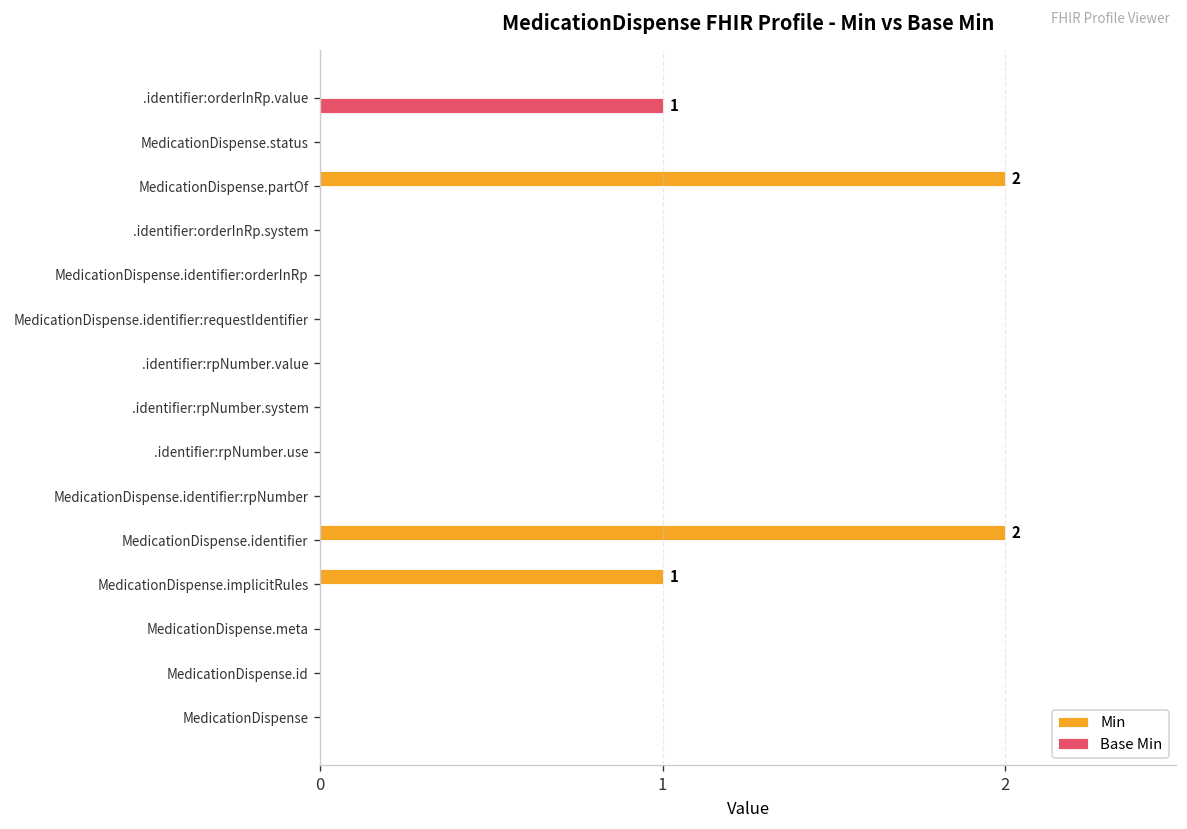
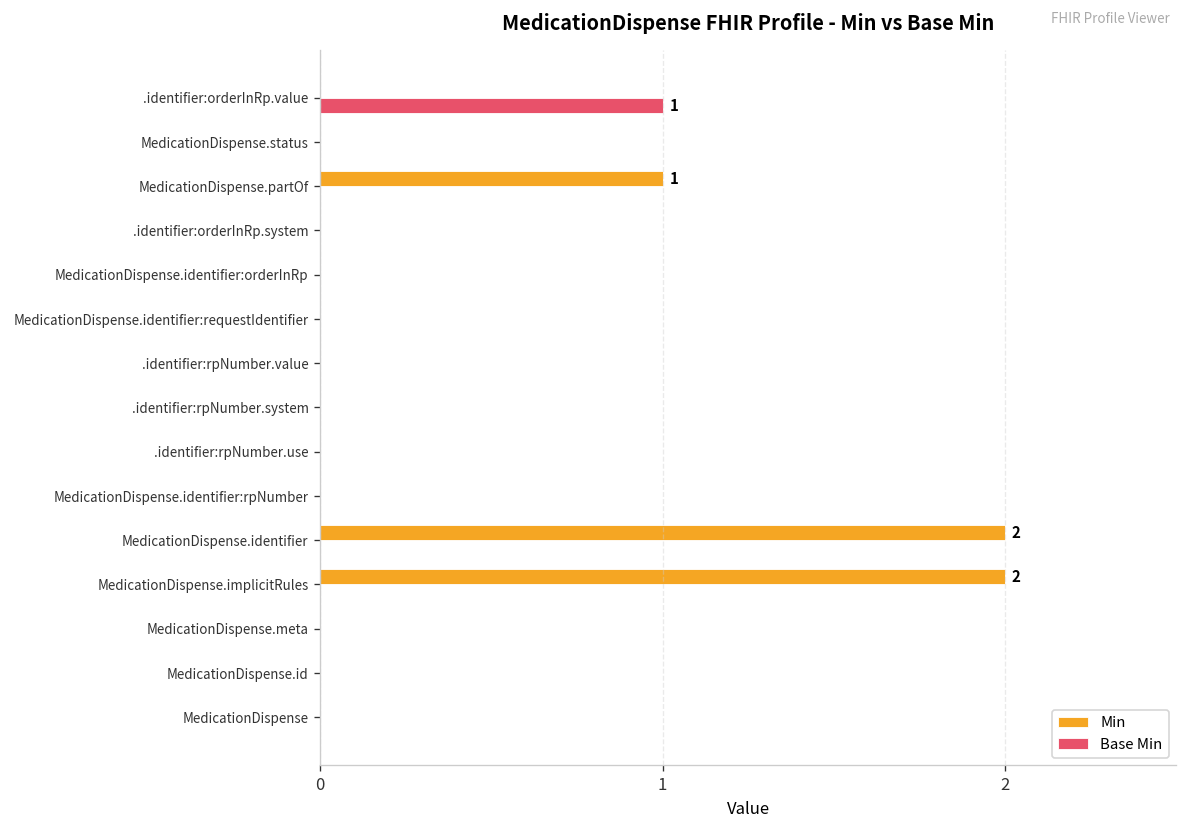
Min, MedicationDispense.partOf: 2 -> 1
Min, MedicationDispense.implicitRules: 1 -> 2
